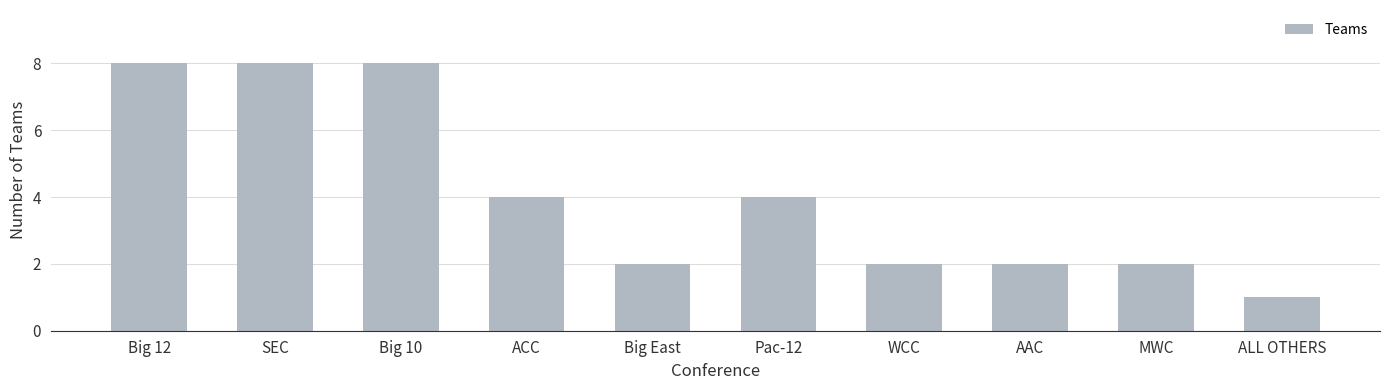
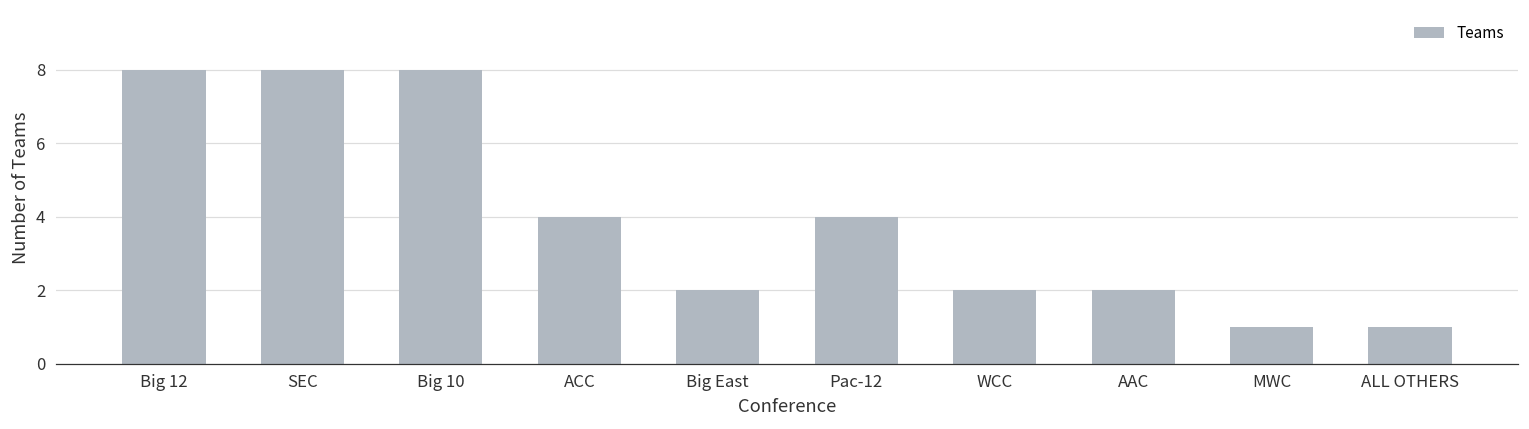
MWC: 2 -> 1
